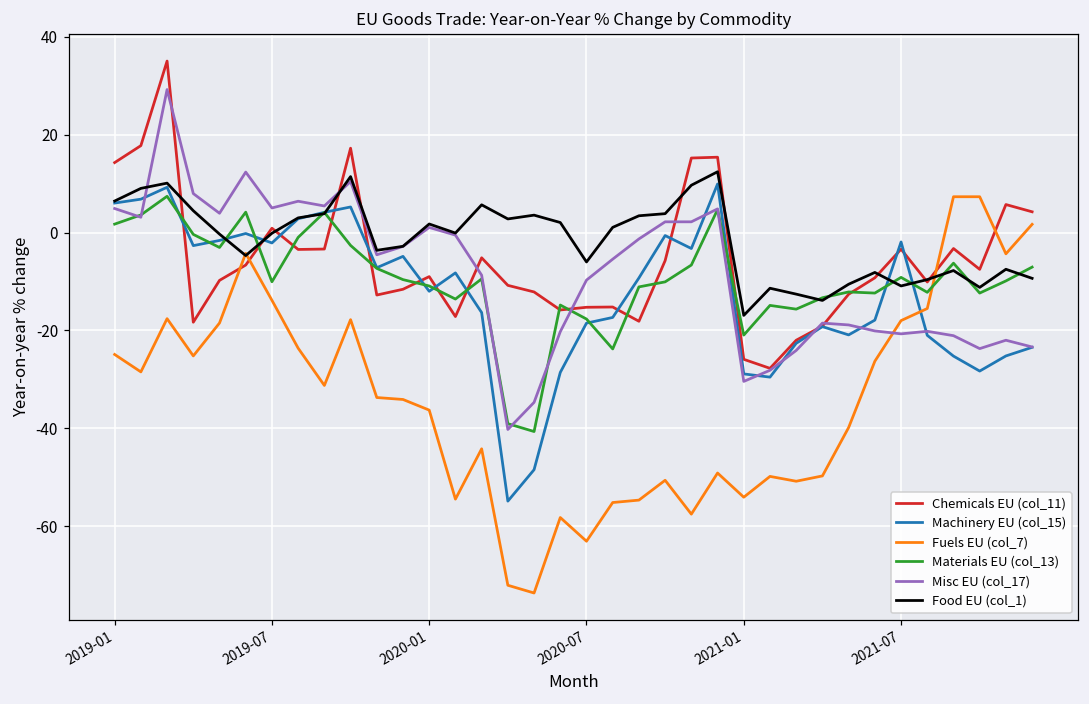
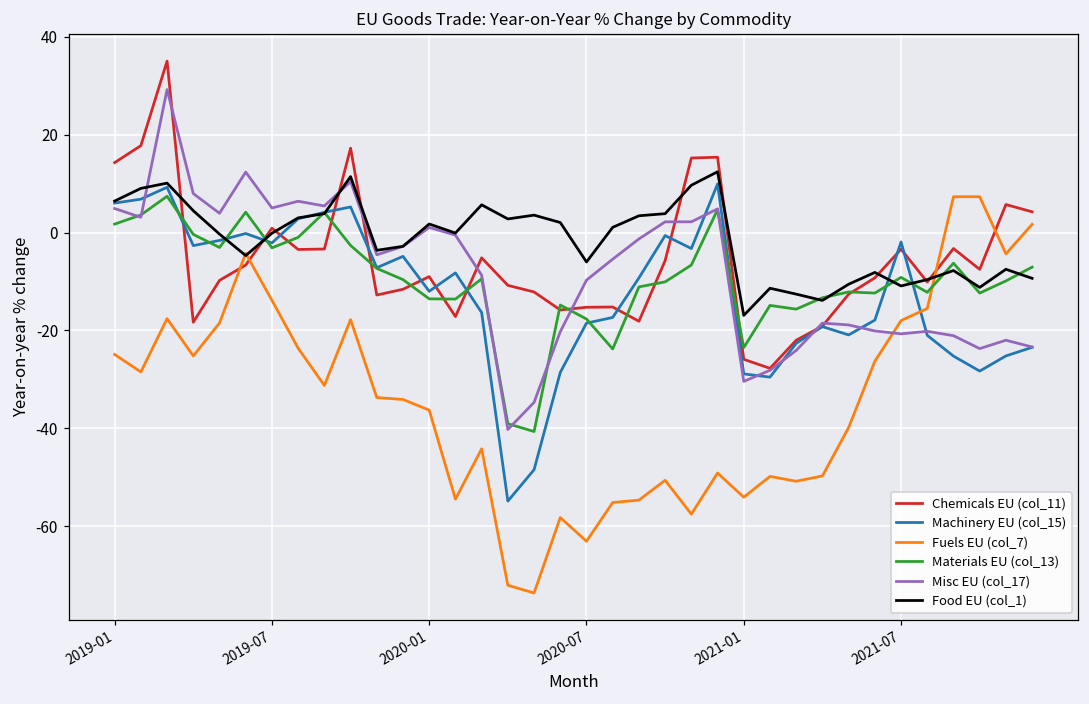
Materials EU (col_13), 2019-07: -10 -> -3
Materials EU (col_13), 2020-01: -11 -> -14
Materials EU (col_13), 2021-01: -21 -> -24
